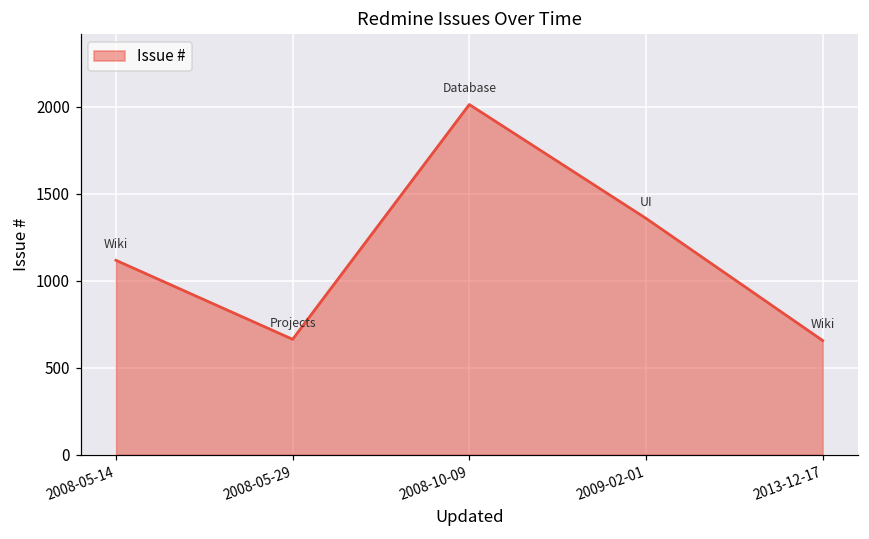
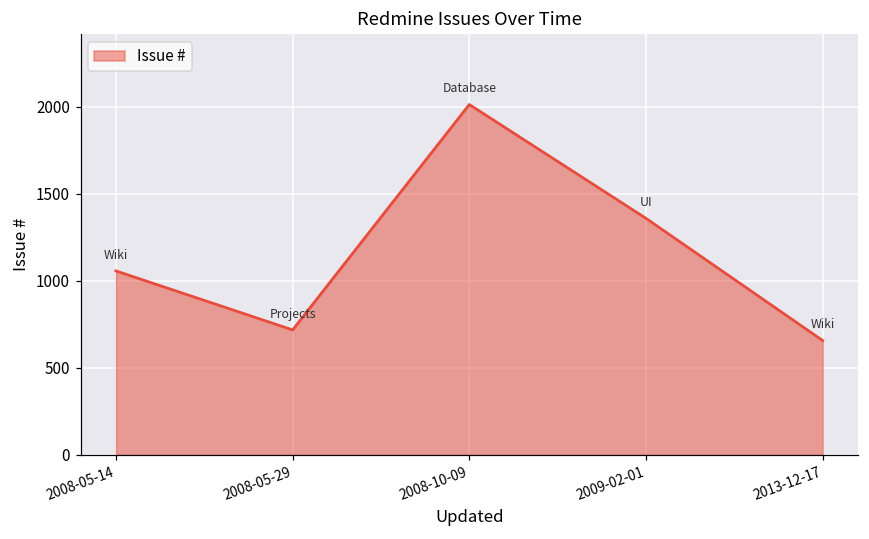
2008-05-14: 1120 -> 1060
2008-05-29: 660 -> 720
